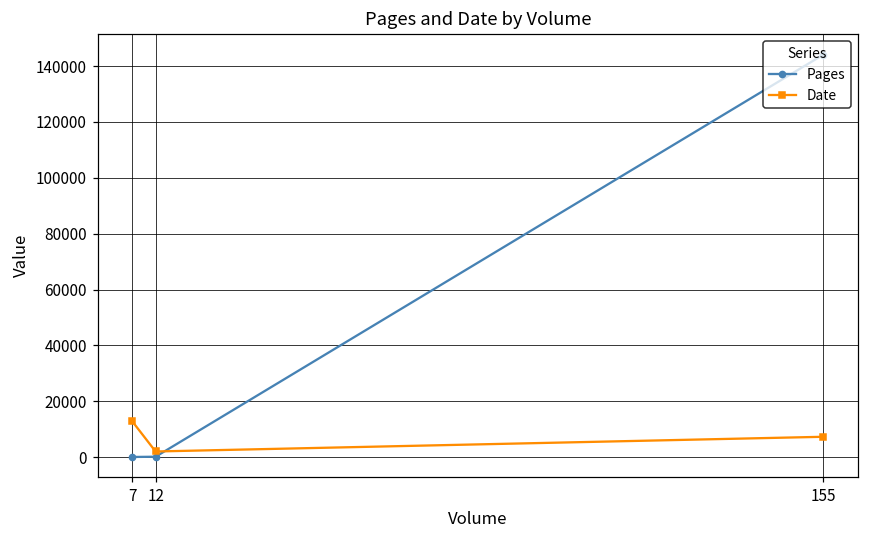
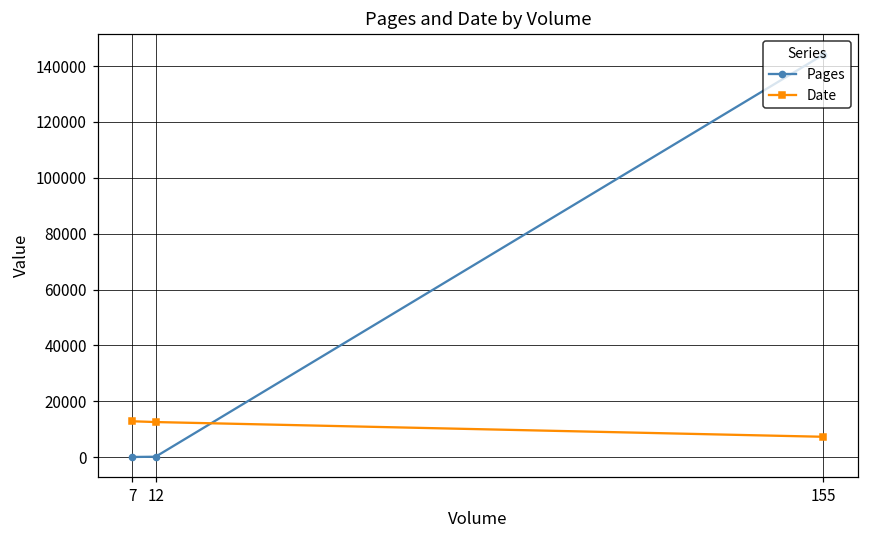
Date, 12: 2000 -> 13000
